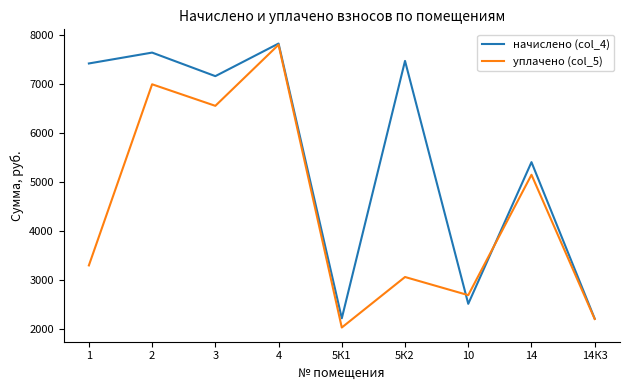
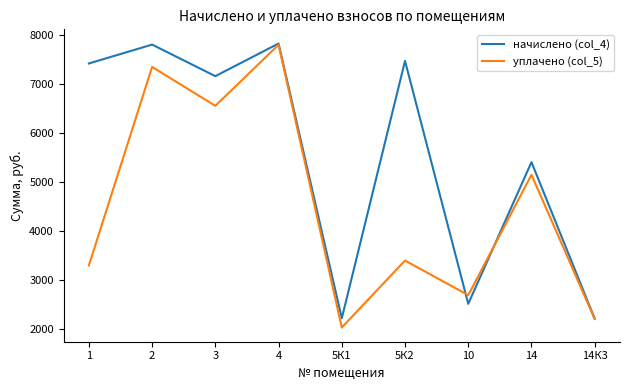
начислено (col_4), 2: 7600 -> 7800
уплачено (col_5), 2: 7000 -> 7300
уплачено (col_5), 5К2: 3100 -> 3400
